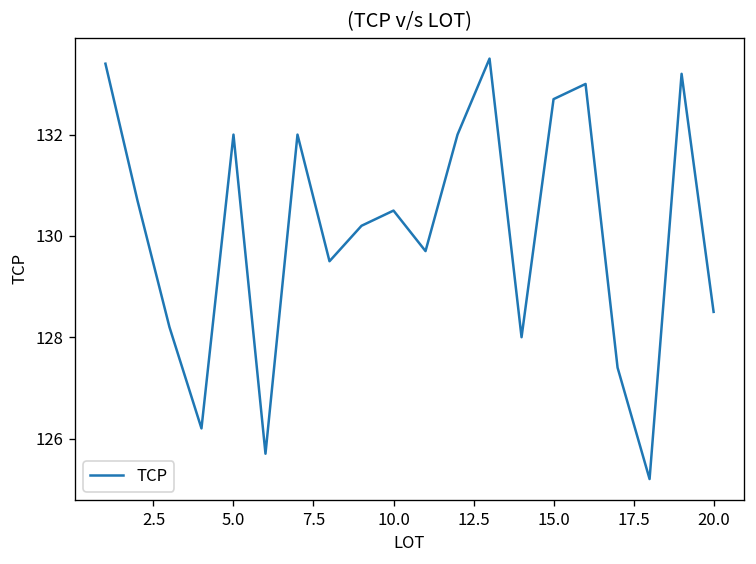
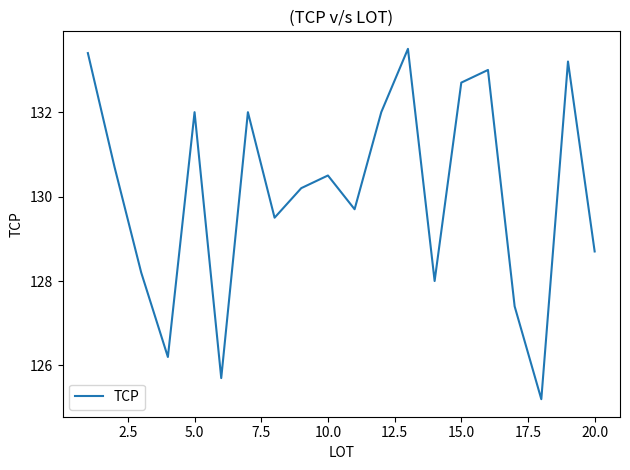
20.0: 128.5 -> 128.7
